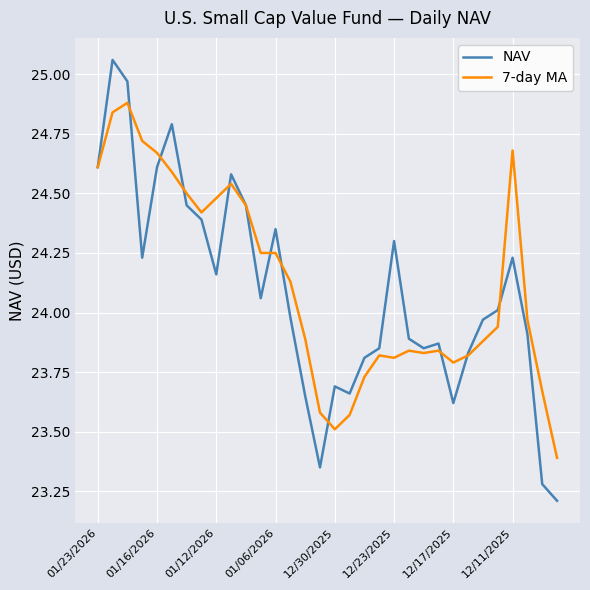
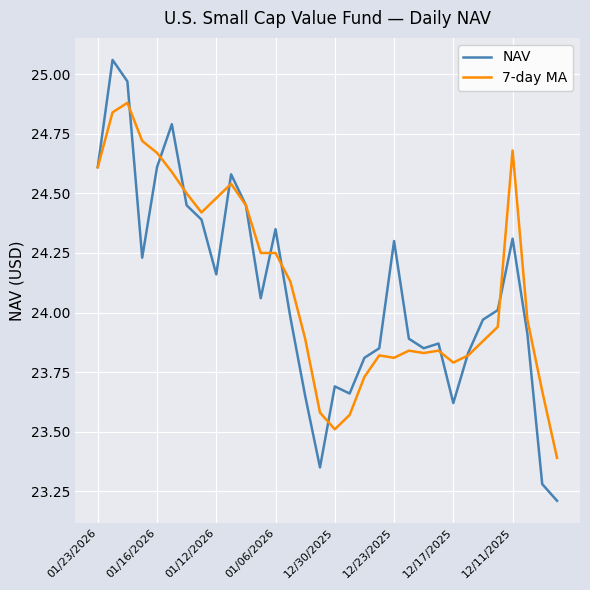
NAV, 12/11/2025: 24.23 -> 24.31
